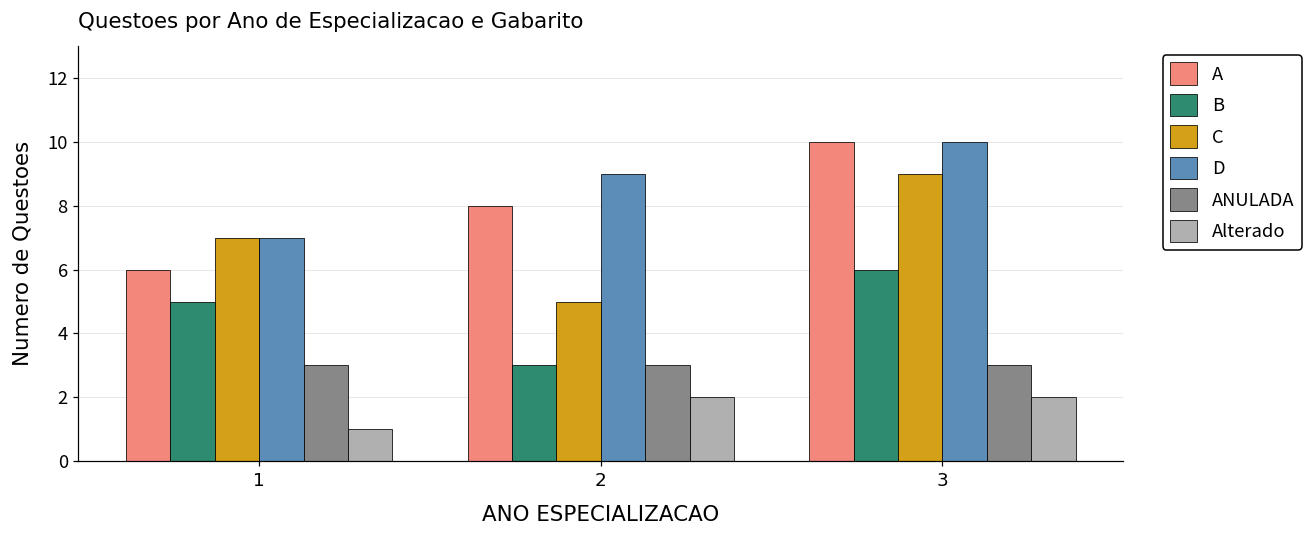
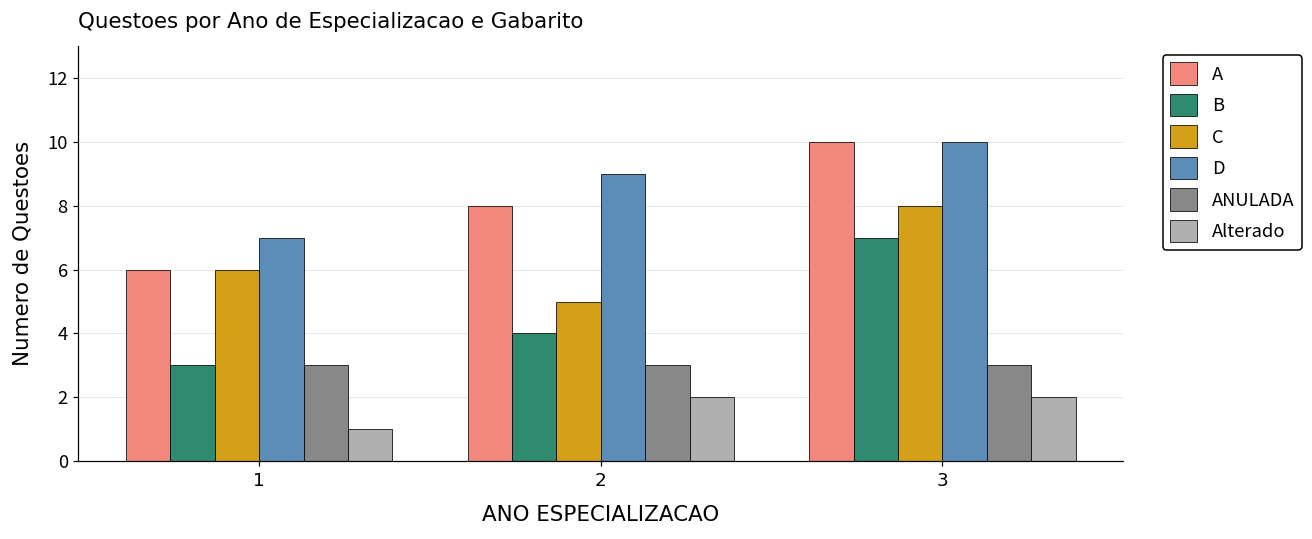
B, 1: 5 -> 3
C, 1: 7 -> 6
B, 2: 3 -> 4
B, 3: 6 -> 7
C, 3: 9 -> 8
